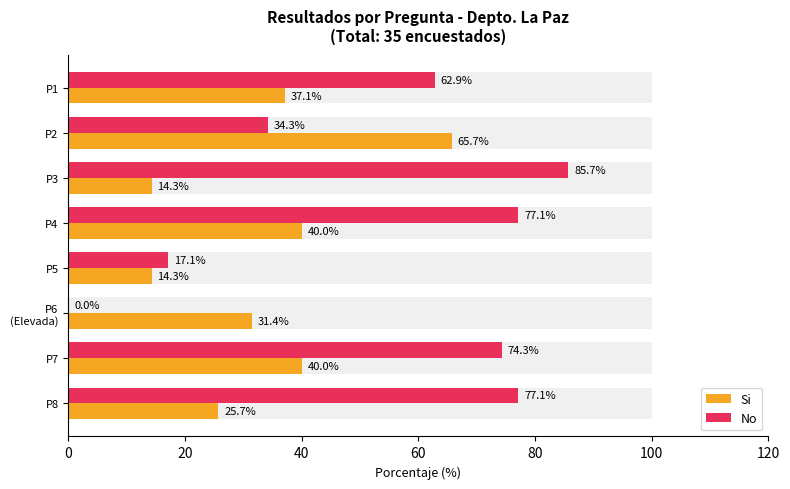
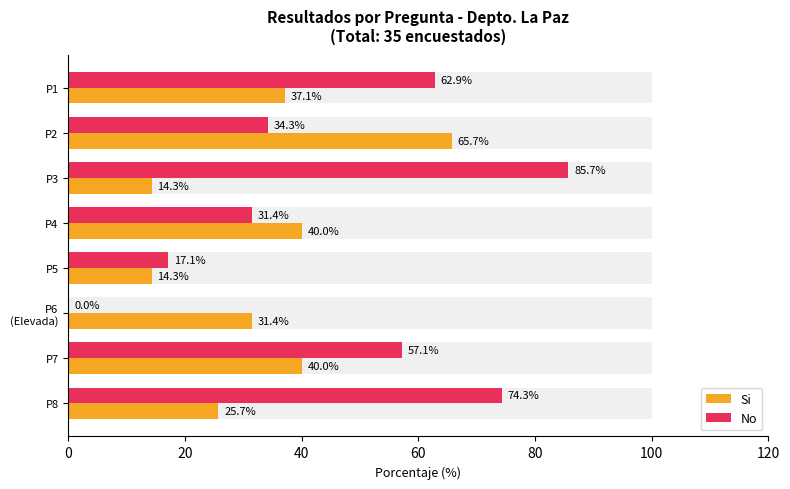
No, P4: 77.1% -> 31.4%
No, P7: 74.3% -> 57.1%
No, P8: 77.1% -> 74.3%
